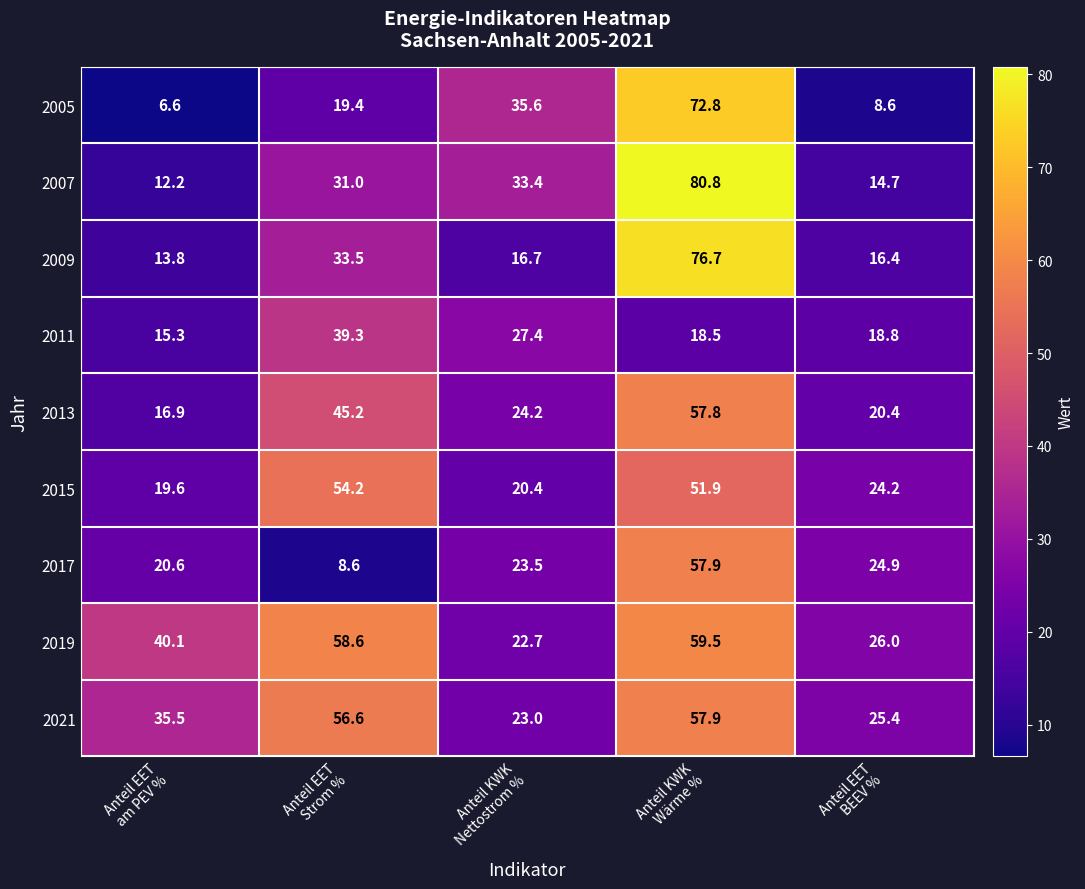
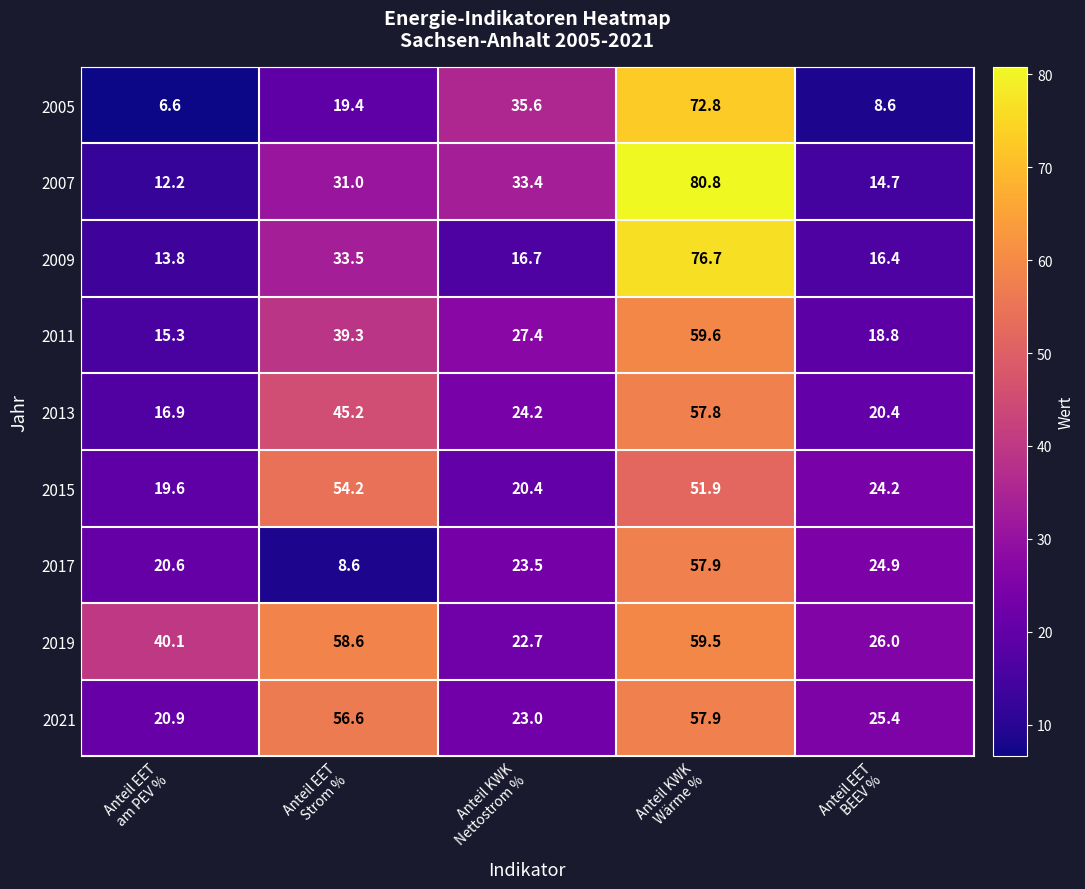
2011, Anteil KWK Wärme %: 18.5 -> 59.6
2021, Anteil EET am PEV %: 35.5 -> 20.9
